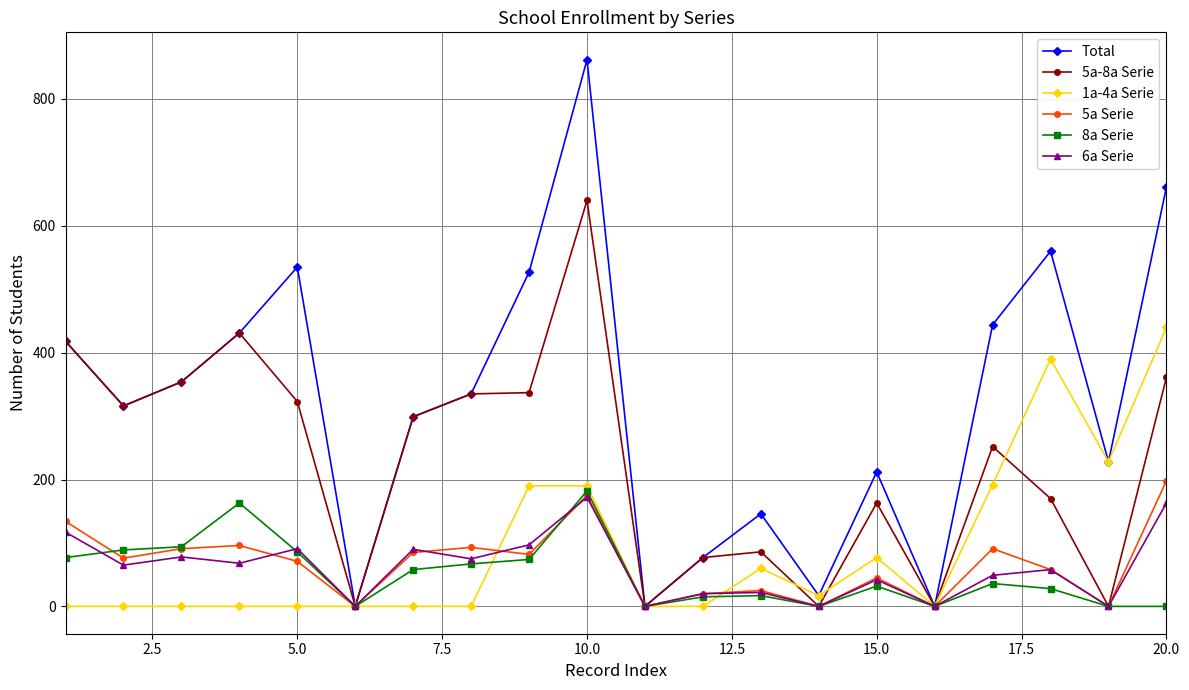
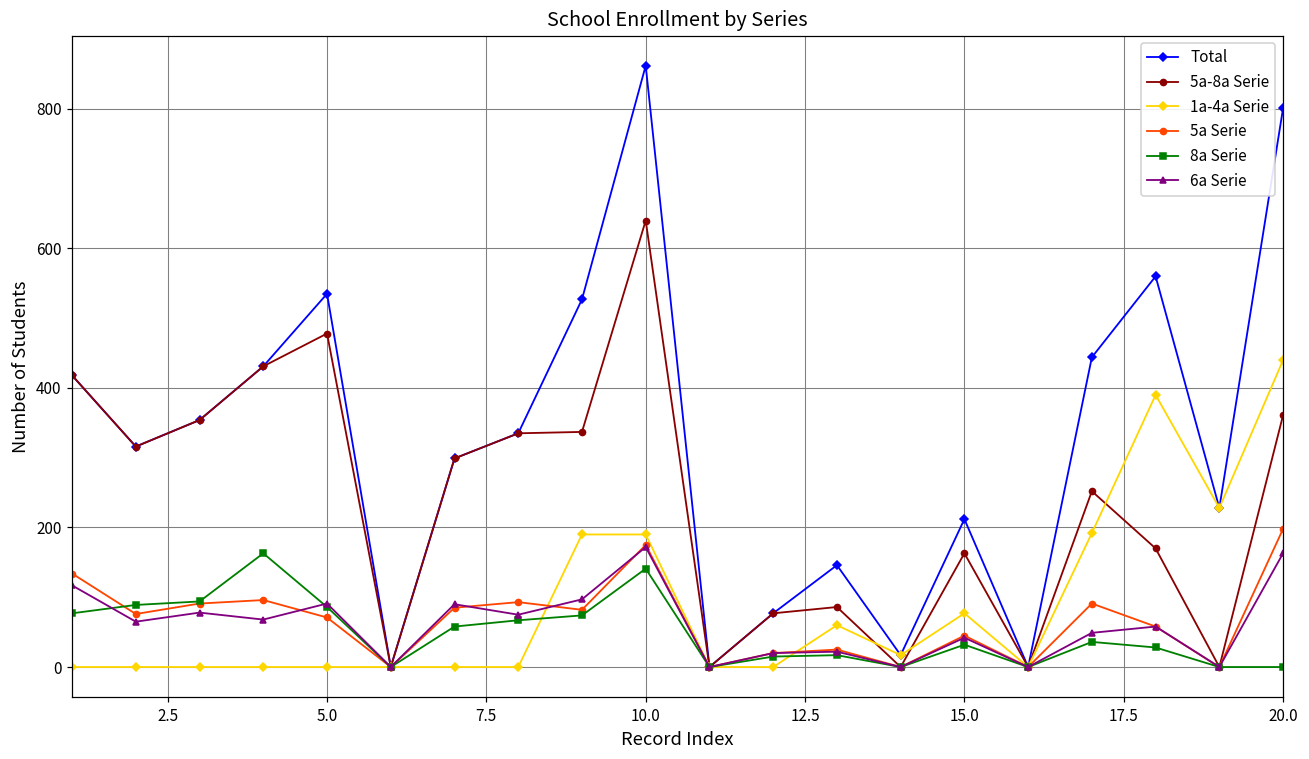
5a-8a Serie, 5.0: 320 -> 480
8a Serie, 10.0: 180 -> 140
Total, 20.0: 660 -> 800
